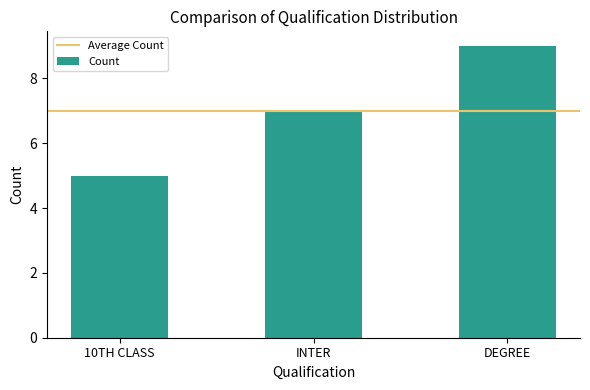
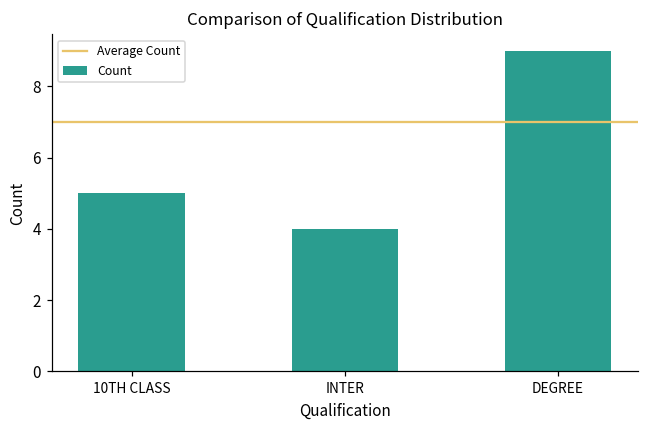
INTER: 7 -> 4
